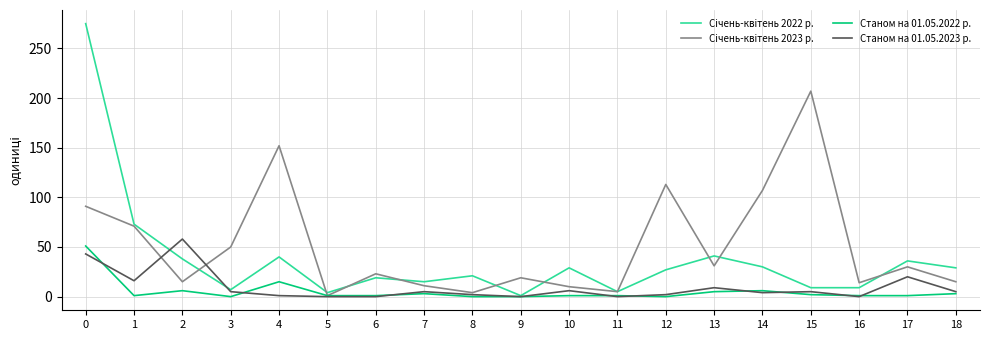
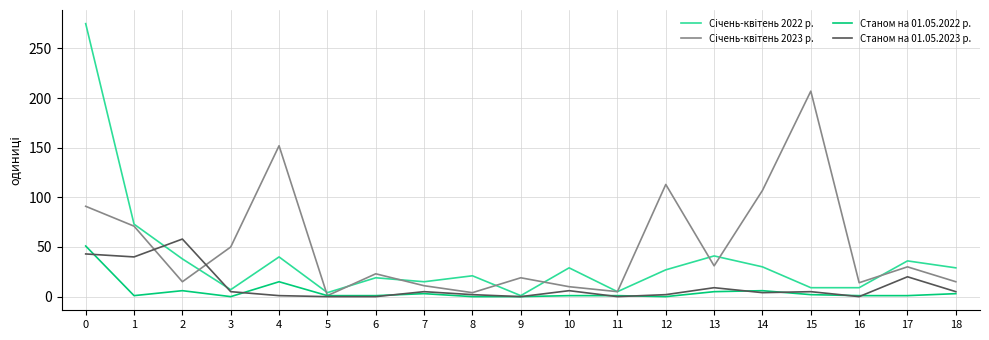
Станом на 01.05.2023 р., 1: 20 -> 40
